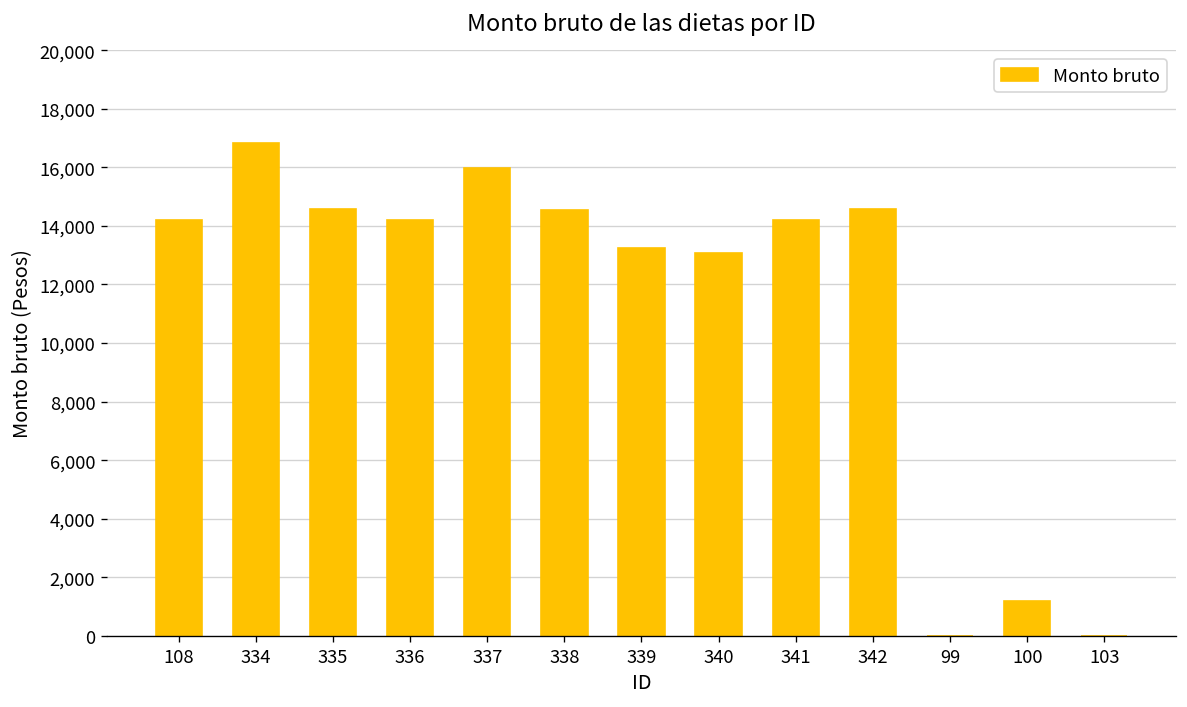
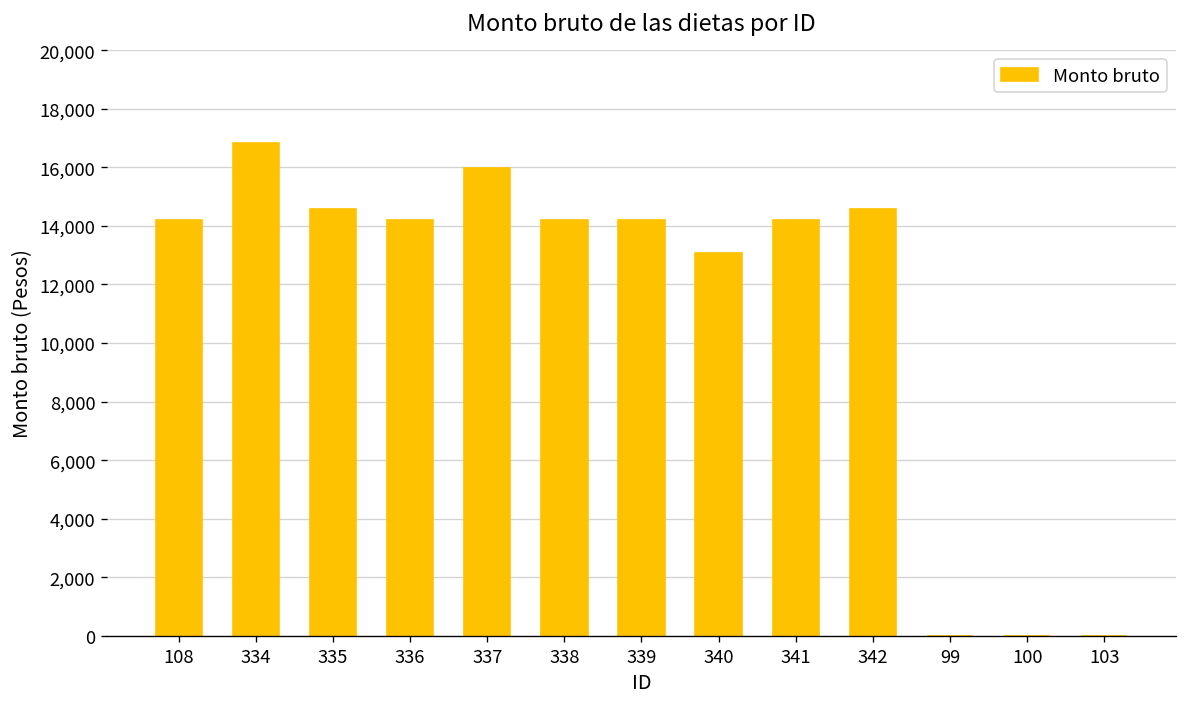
338: 14,600 -> 14,200
339: 13,200 -> 14,200
100: 1,200 -> 0
